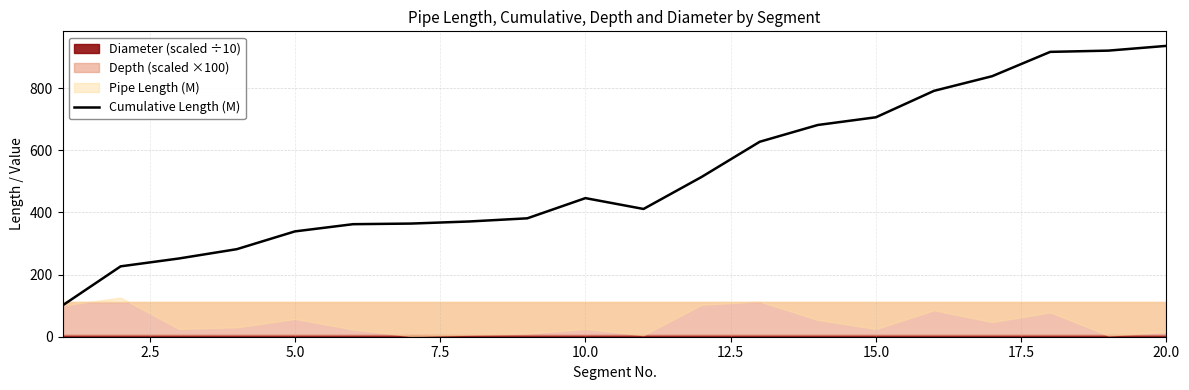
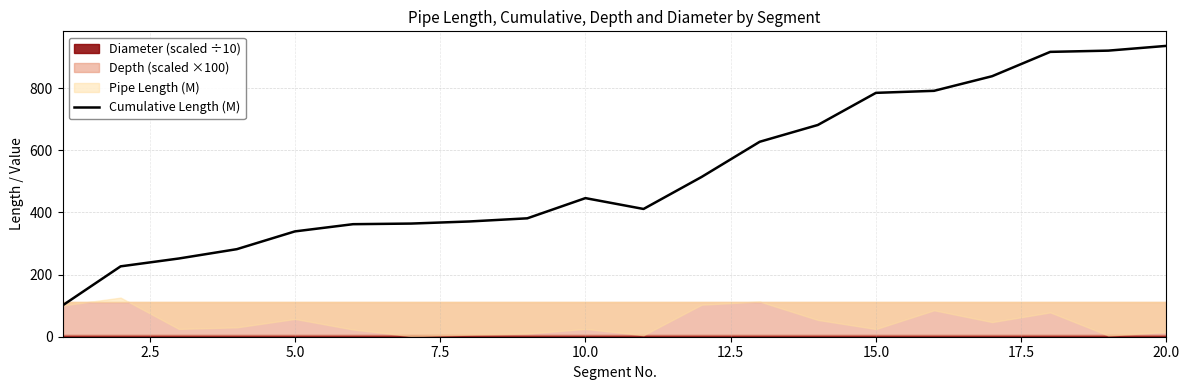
Cumulative Length (M), 15.0: 710 -> 780
